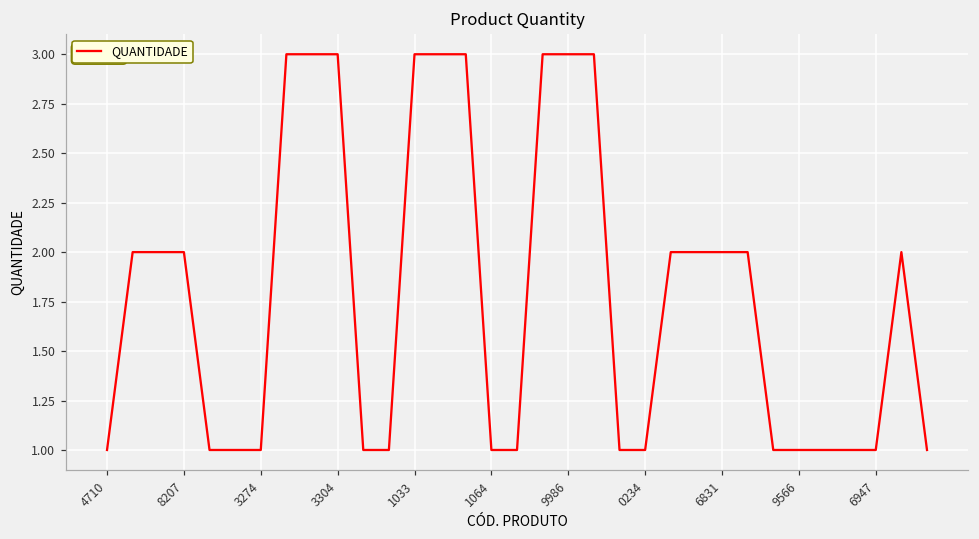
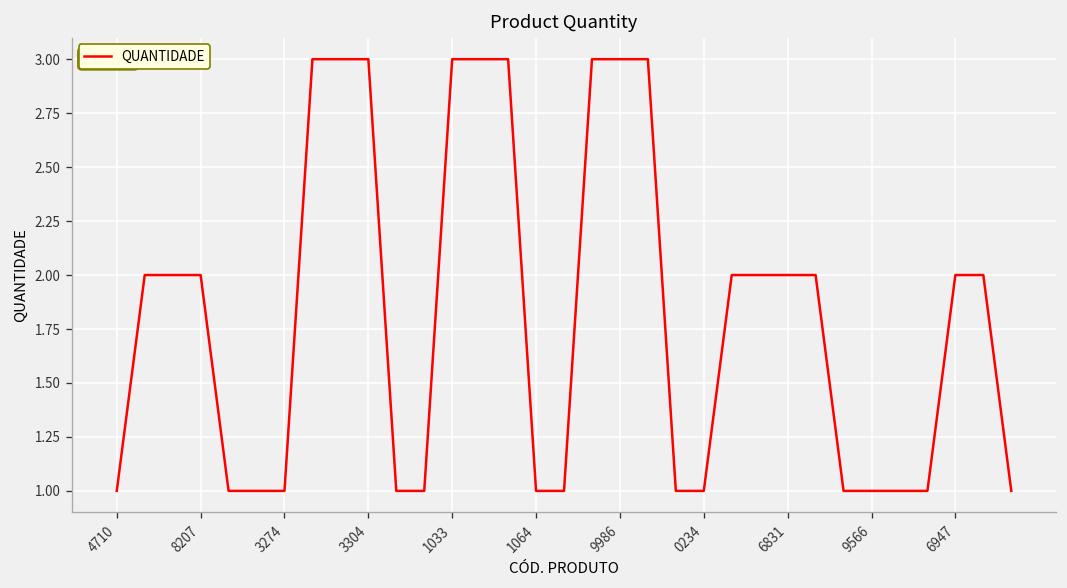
6947: 1 -> 2
